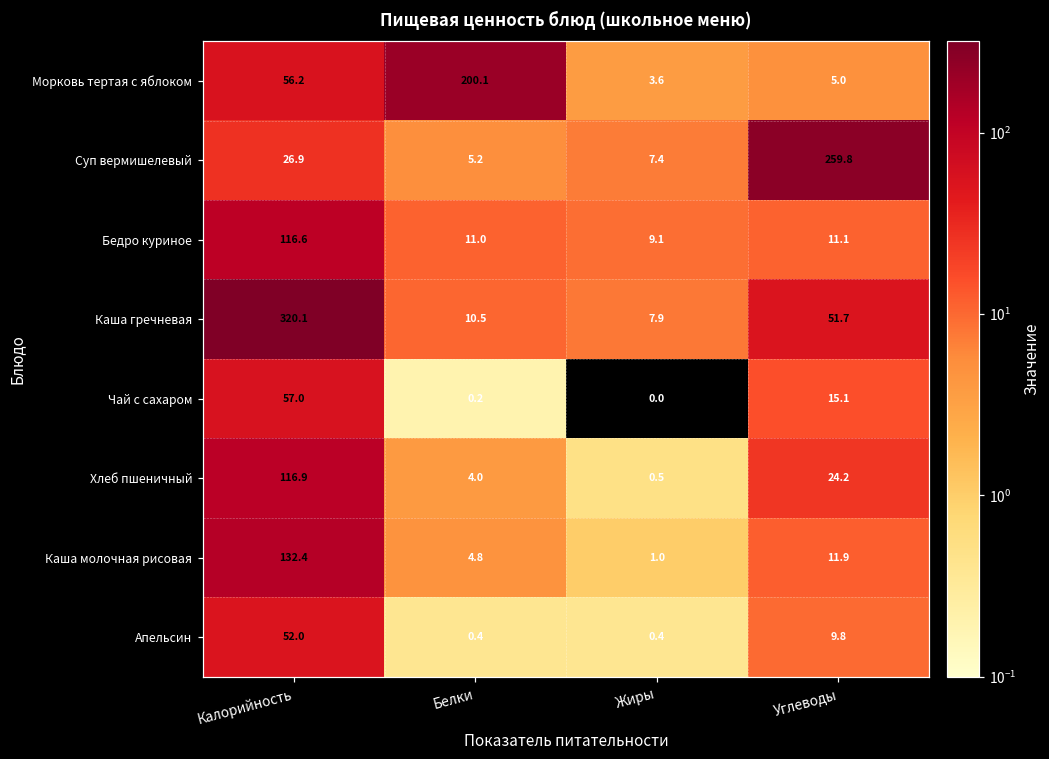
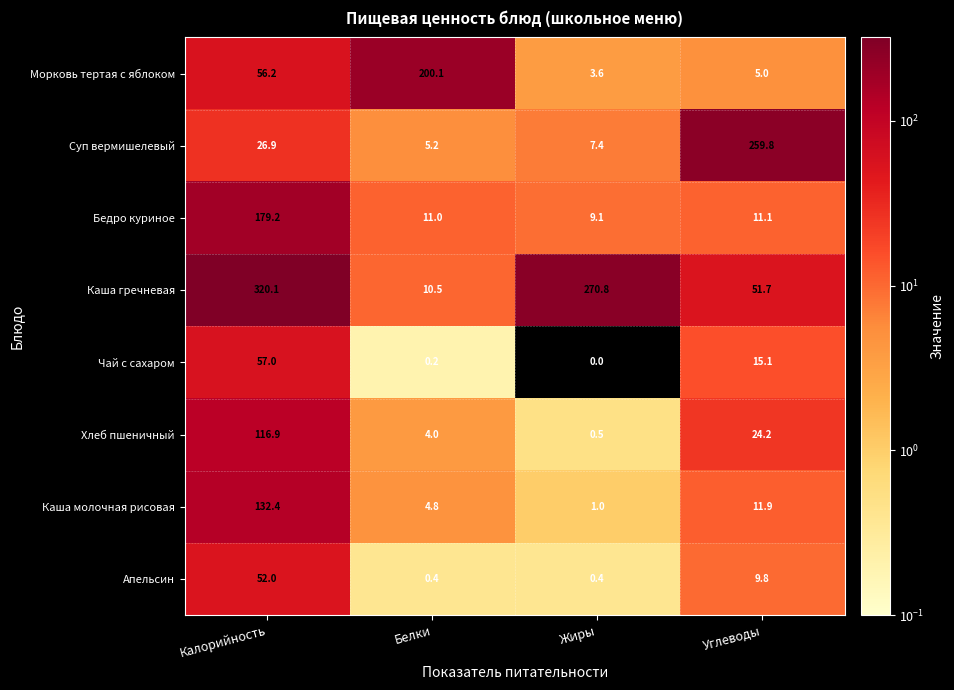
Бедро куриное, Калорийность: 116.6 -> 179.2
Каша гречневая, Жиры: 7.9 -> 270.8
